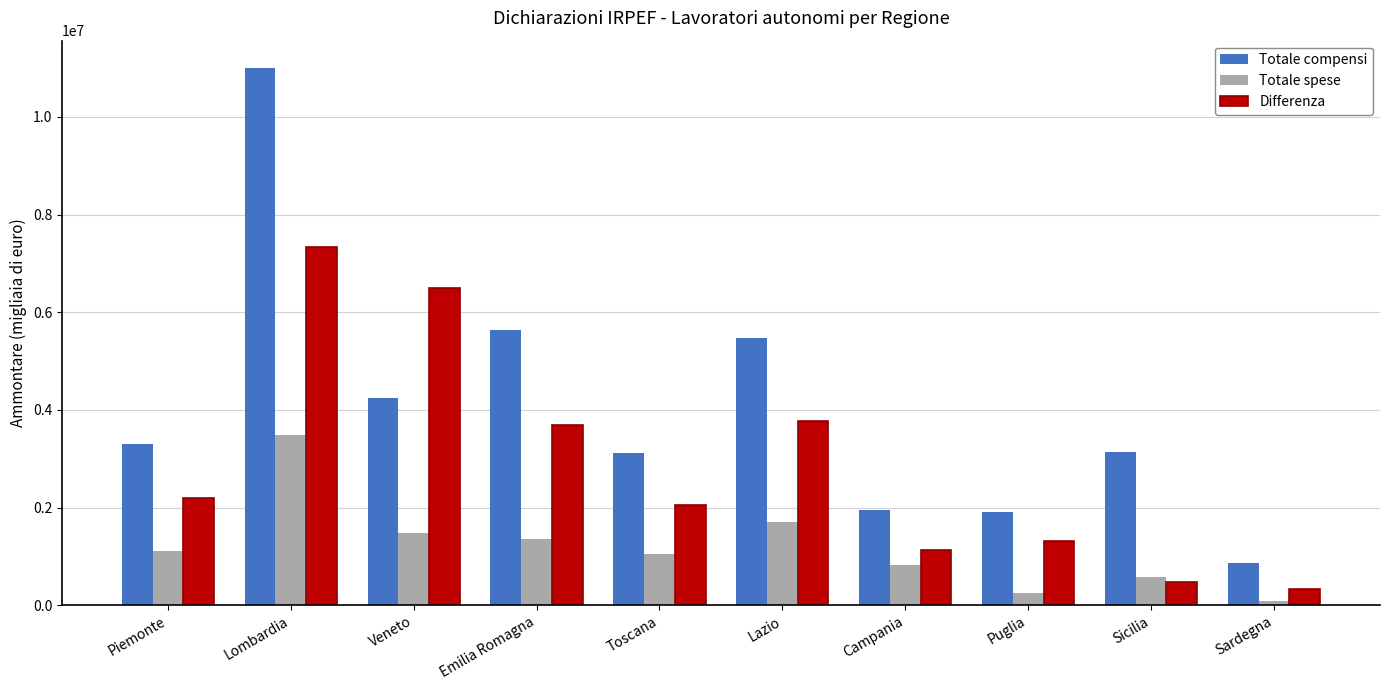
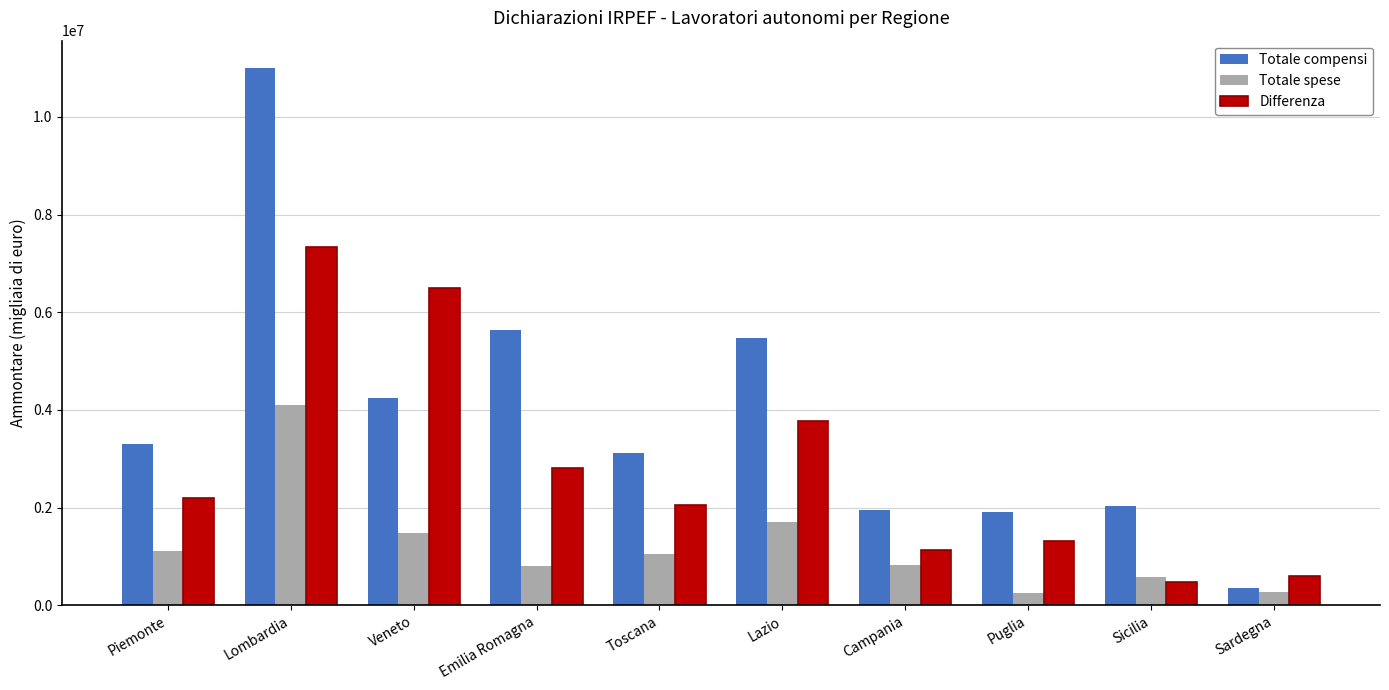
Totale spese, Lombardia: 3500000 -> 4100000
Totale spese, Emilia Romagna: 1400000 -> 800000
Differenza, Emilia Romagna: 3700000 -> 2800000
Totale compensi, Sicilia: 3100000 -> 2000000
Totale compensi, Sardegna: 900000 -> 300000
Totale spese, Sardegna: 100000 -> 300000
Differenza, Sardegna: 300000 -> 600000
